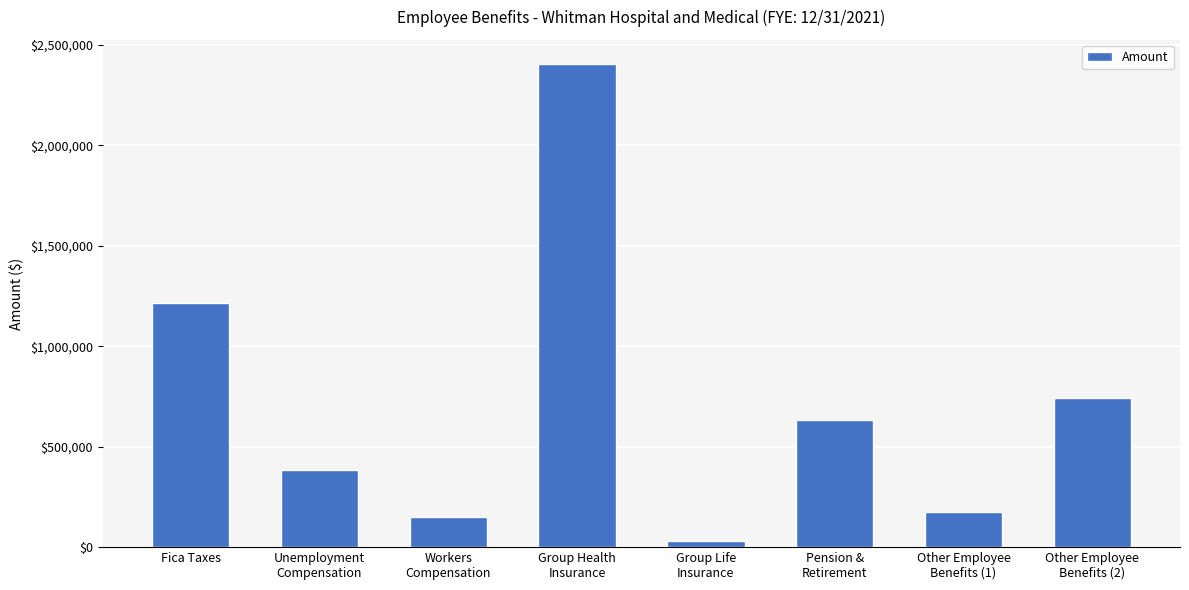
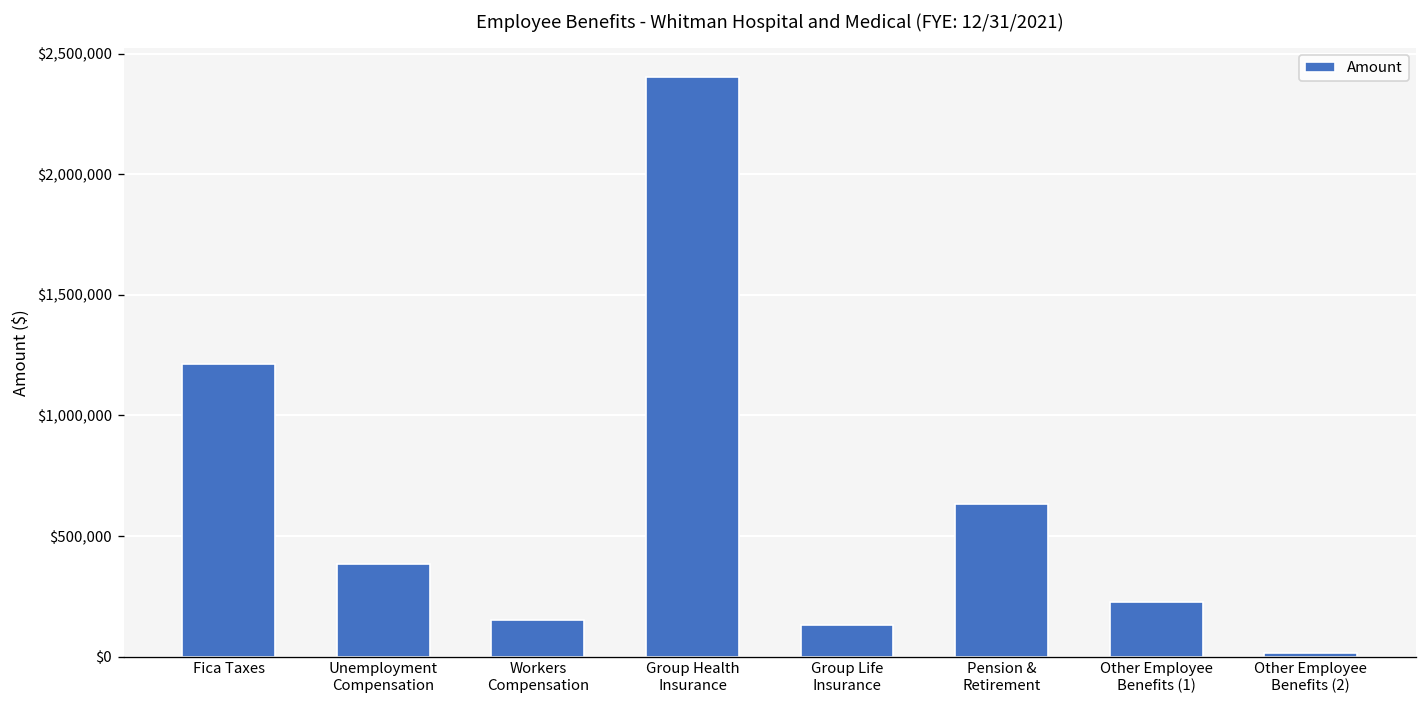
Group Life Insurance: $30,000 -> $130,000
Other Employee Benefits (1): $170,000 -> $230,000
Other Employee Benefits (2): $740,000 -> $10,000
